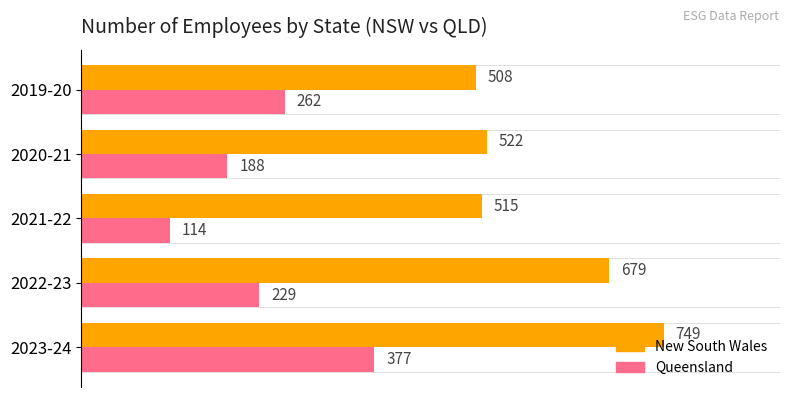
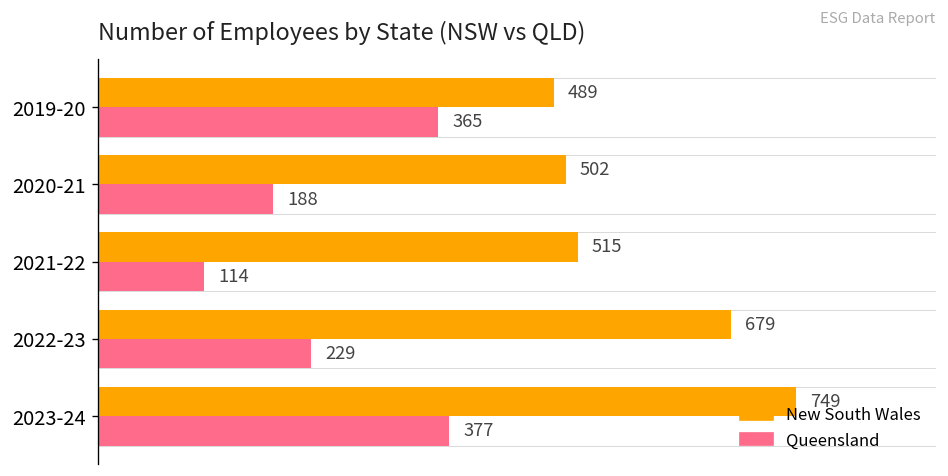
New South Wales, 2019-20: 508 -> 489
Queensland, 2019-20: 262 -> 365
New South Wales, 2020-21: 522 -> 502
